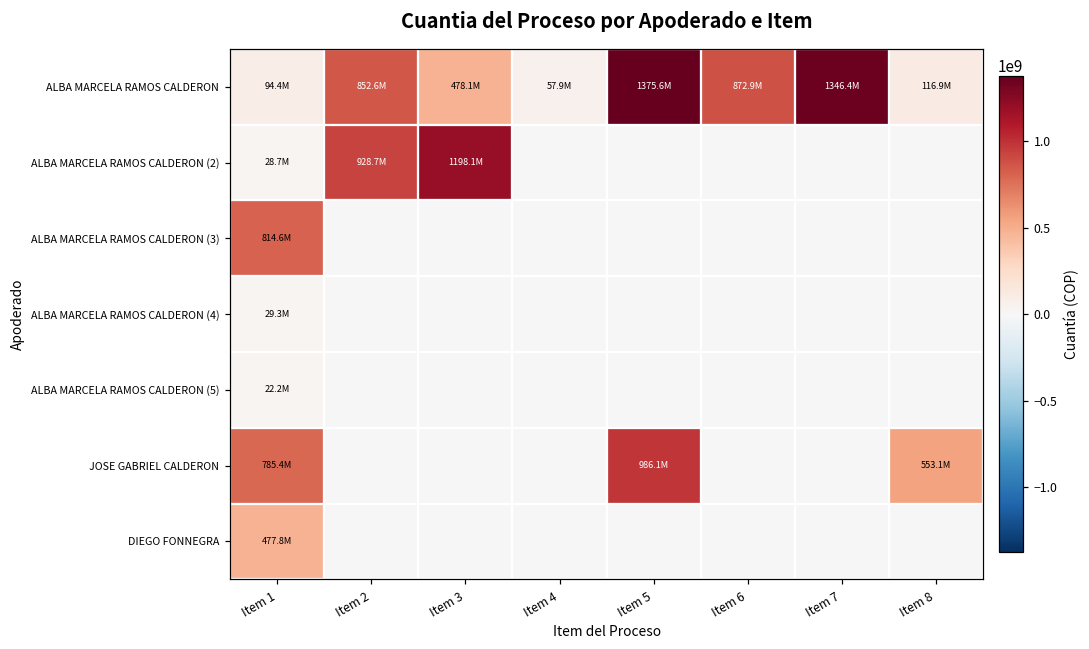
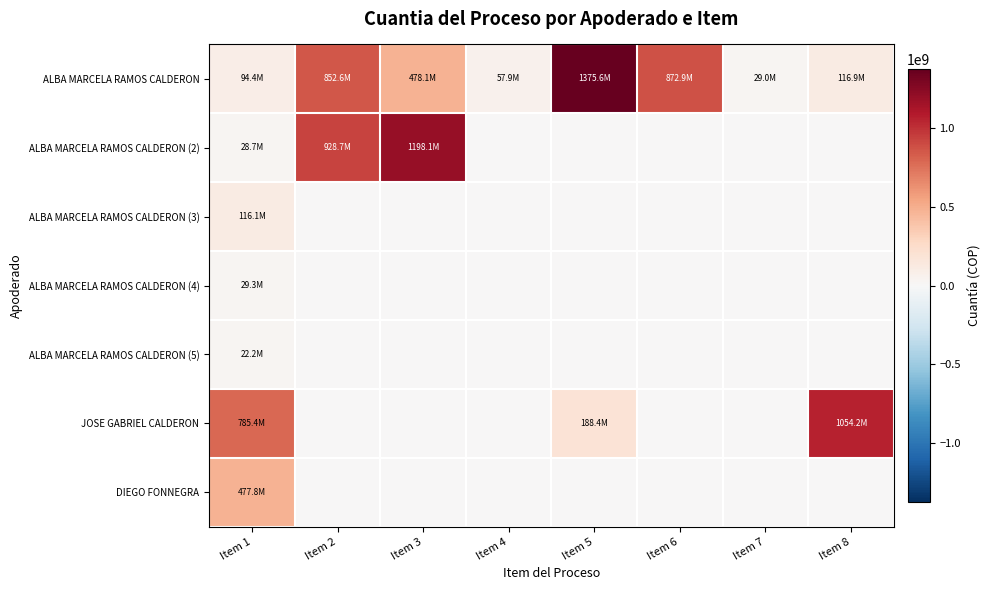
ALBA MARCELA RAMOS CALDERON, Item 7: 1346.4M -> 29.0M
ALBA MARCELA RAMOS CALDERON (3), Item 1: 814.6M -> 116.1M
JOSE GABRIEL CALDERON, Item 5: 986.1M -> 188.4M
JOSE GABRIEL CALDERON, Item 8: 553.1M -> 1054.2M
